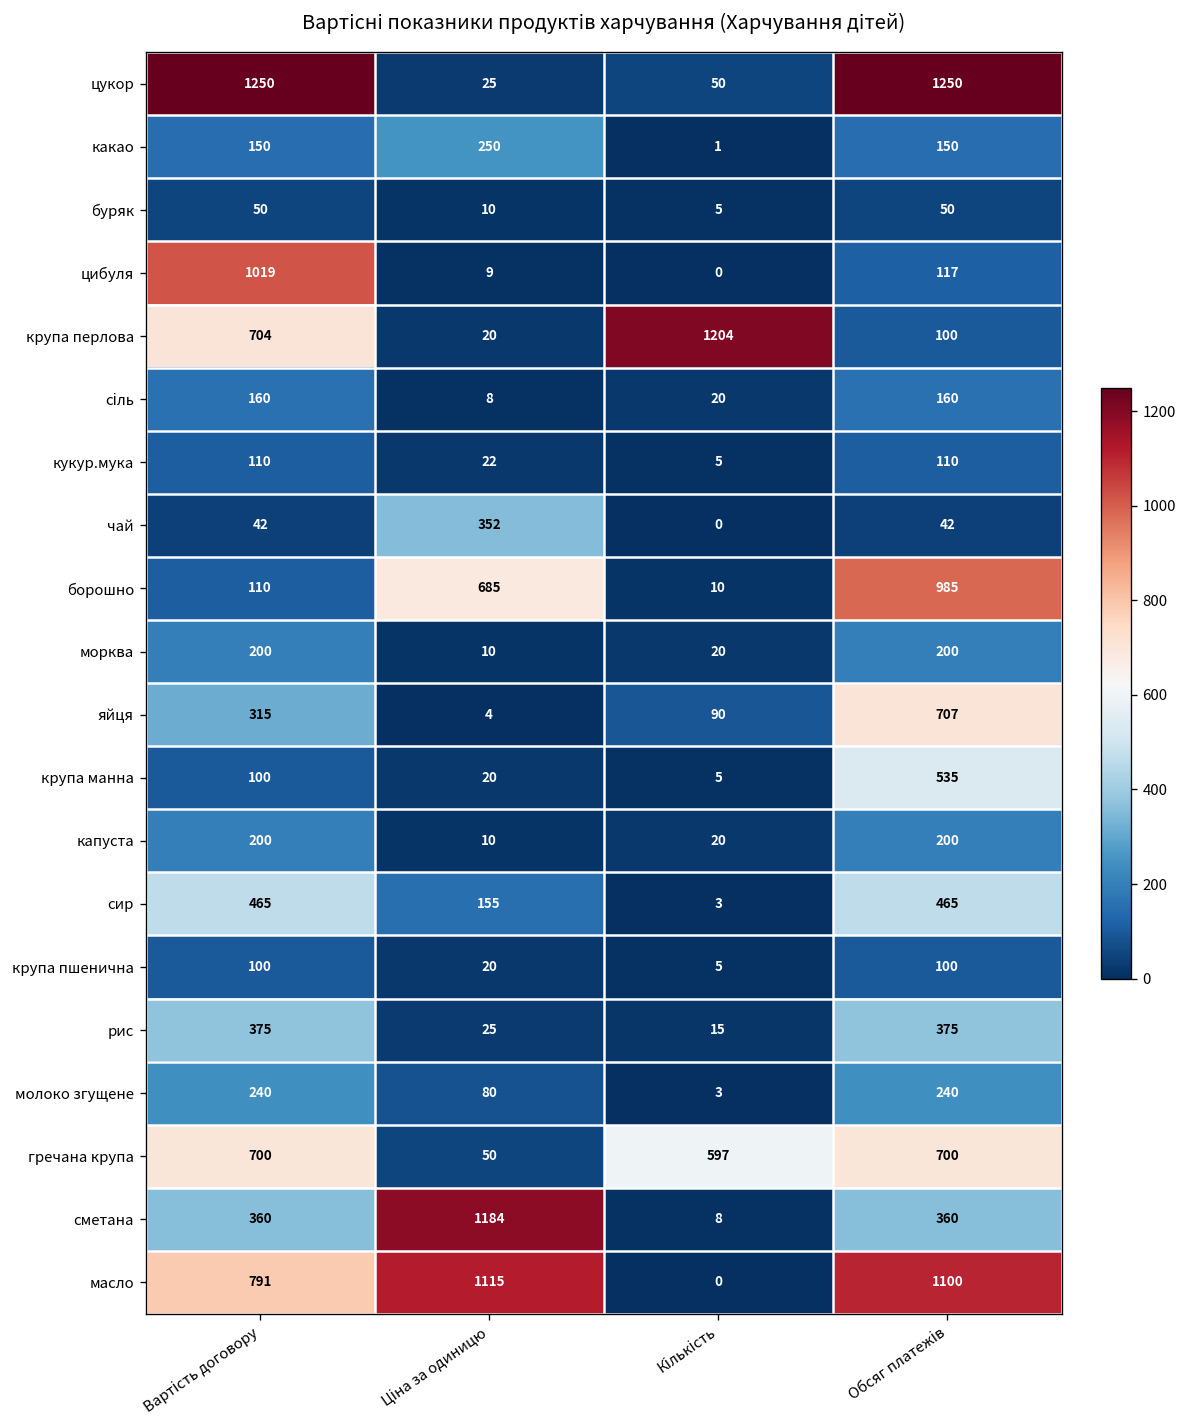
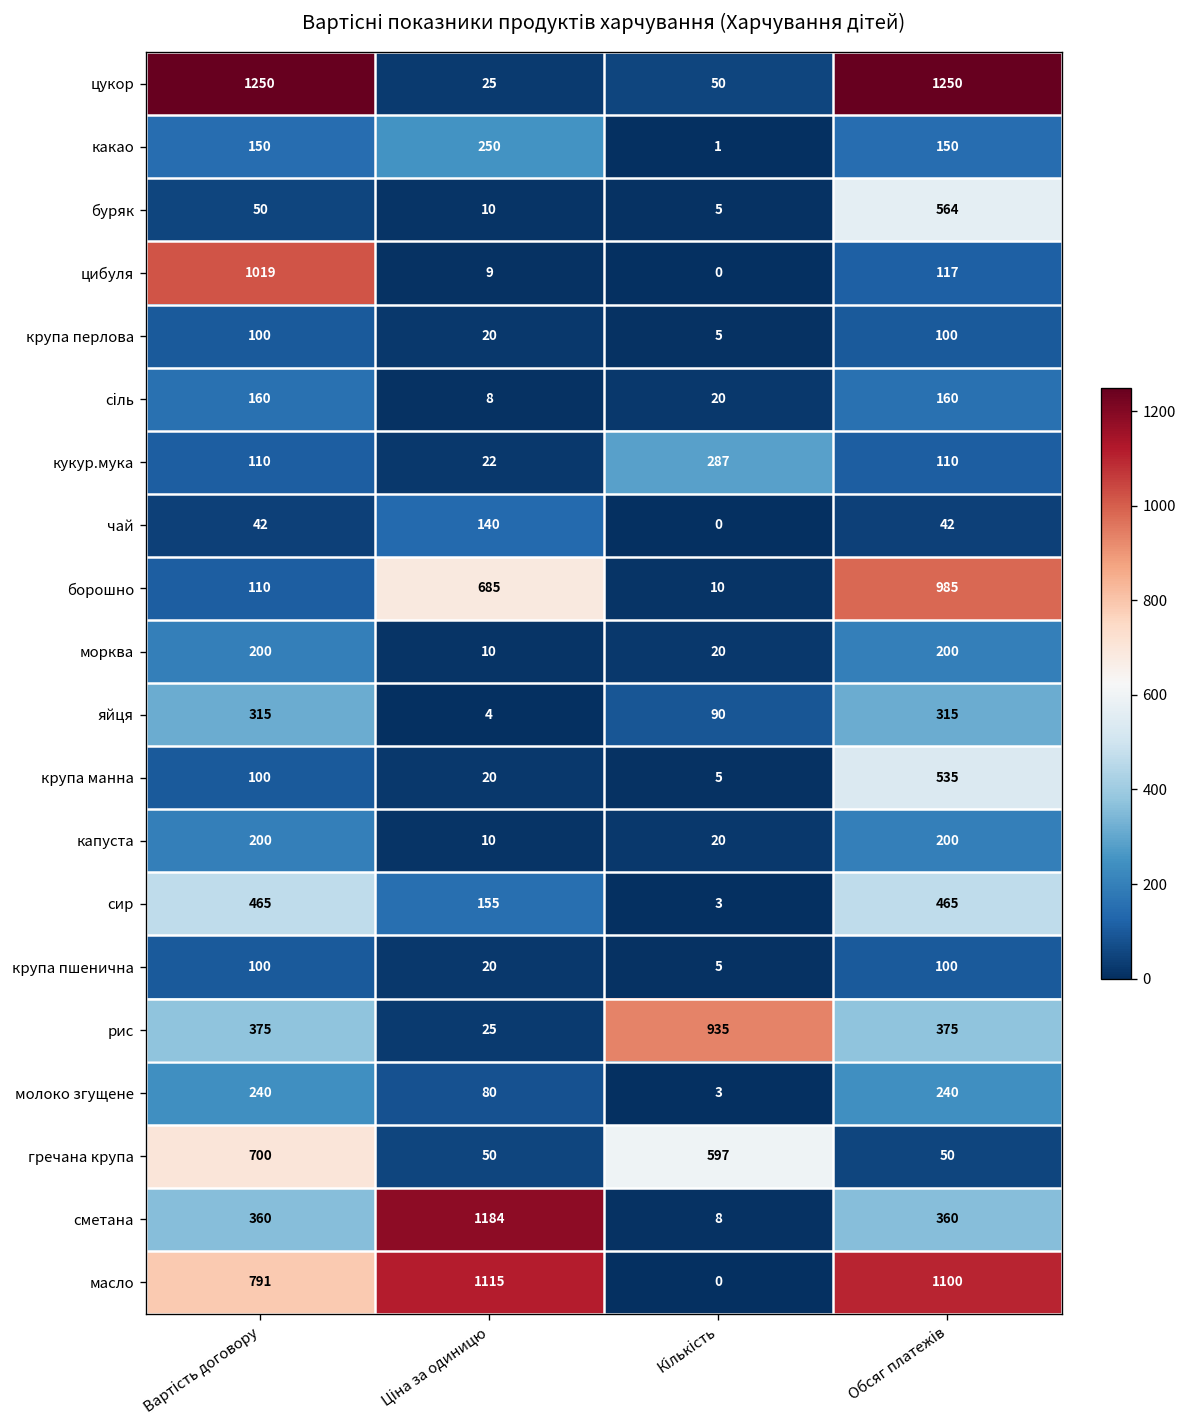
буряк, Обсяг платежів: 50 -> 564
крупа перлова, Вартість договору: 704 -> 100
крупа перлова, Кількість: 1204 -> 5
кукур.мука, Кількість: 5 -> 287
чай, Ціна за одиницю: 352 -> 140
яйця, Обсяг платежів: 707 -> 315
рис, Кількість: 15 -> 935
гречана крупа, Обсяг платежів: 700 -> 50
